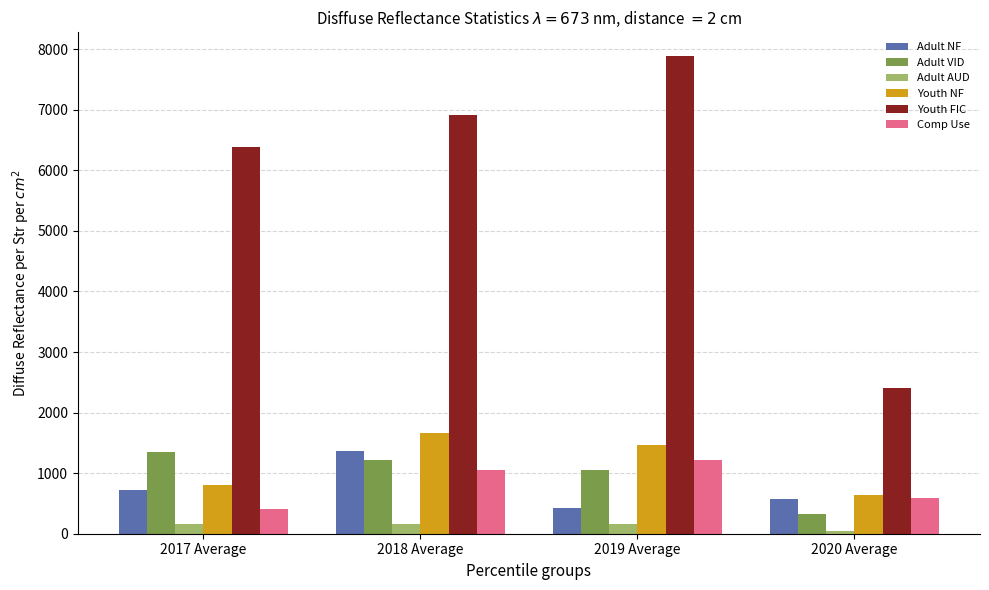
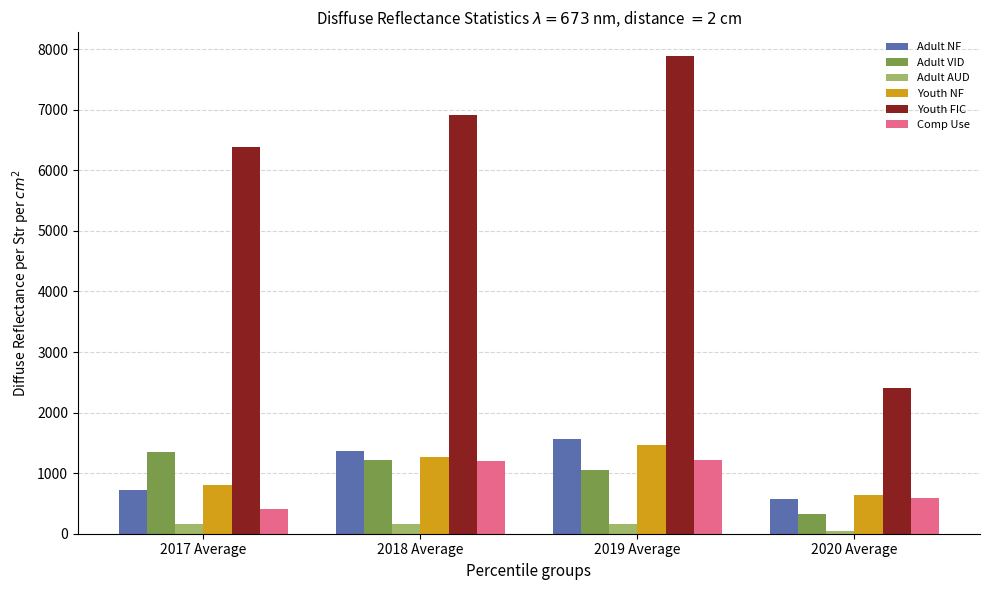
Youth NF, 2018 Average: 1700 -> 1300
Comp Use, 2018 Average: 1100 -> 1200
Adult NF, 2019 Average: 400 -> 1600
